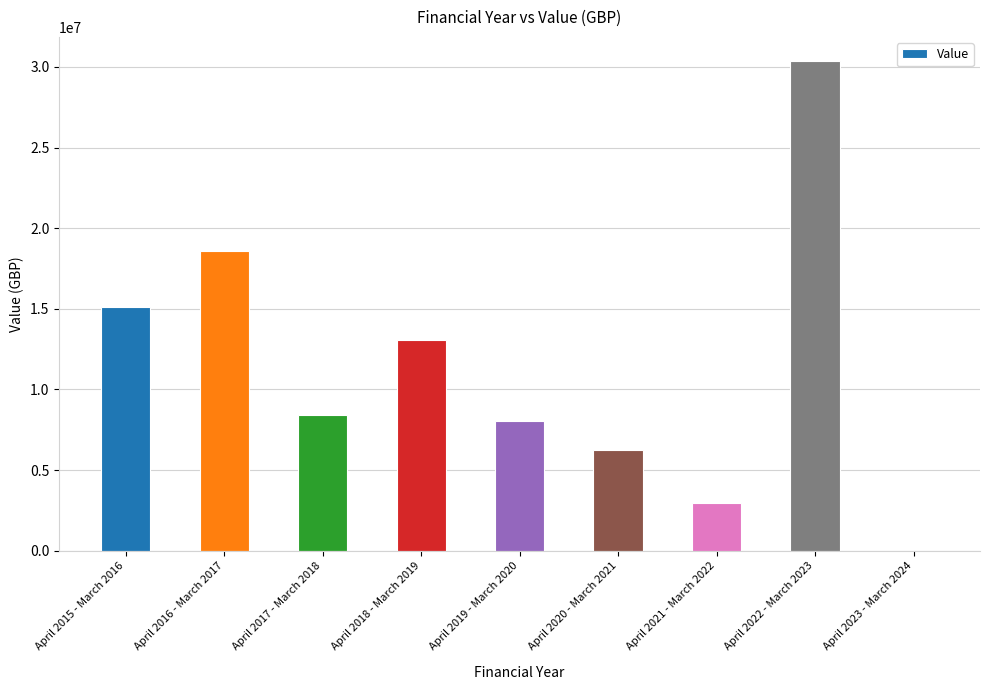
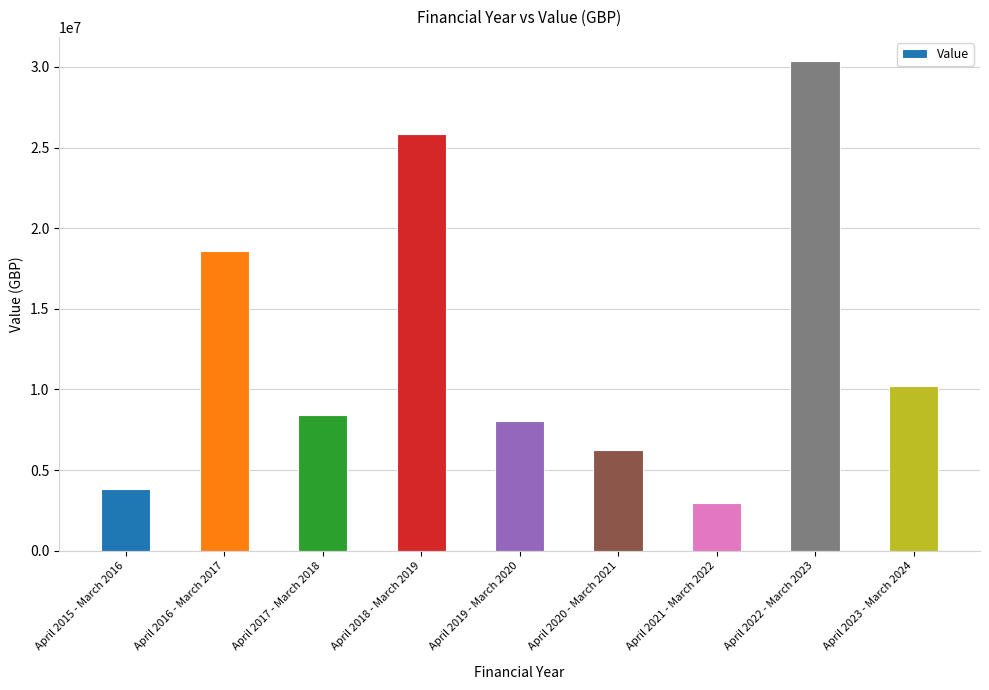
April 2015 - March 2016: 15100000 -> 3900000
April 2018 - March 2019: 13100000 -> 25900000
April 2023 - March 2024: 0 -> 10200000
